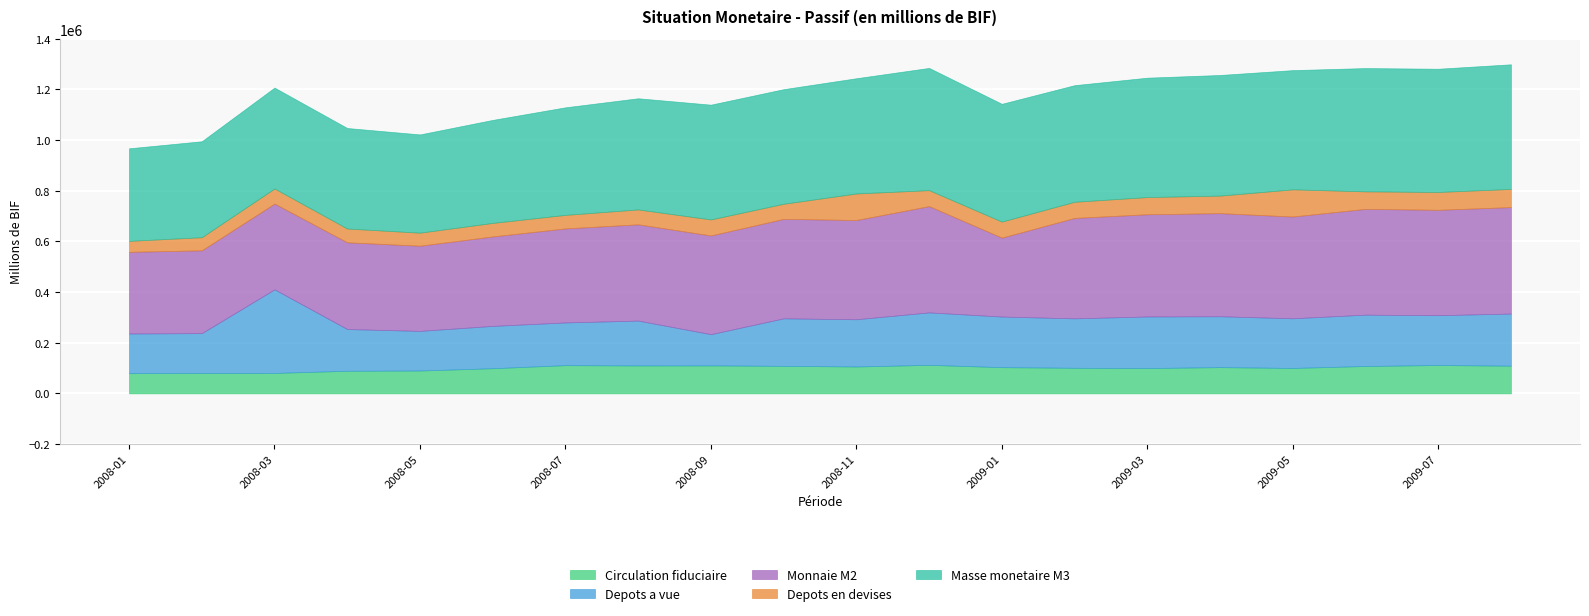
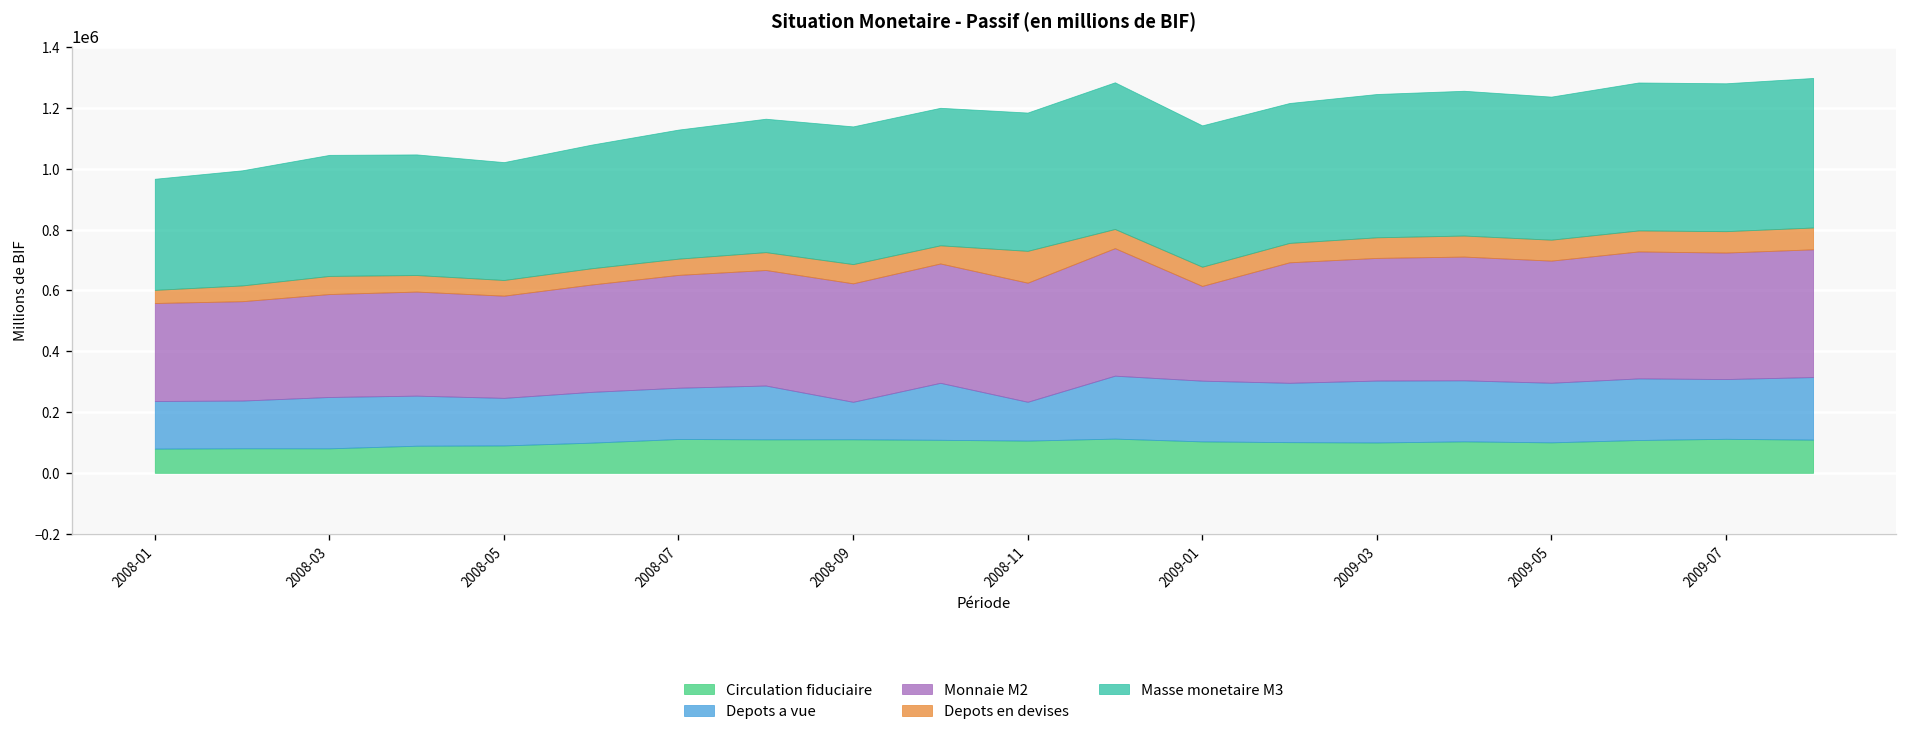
Depots a vue, 2008-03: 330000 -> 170000
Depots a vue, 2008-11: 190000 -> 130000
Depots en devises, 2009-05: 110000 -> 70000
